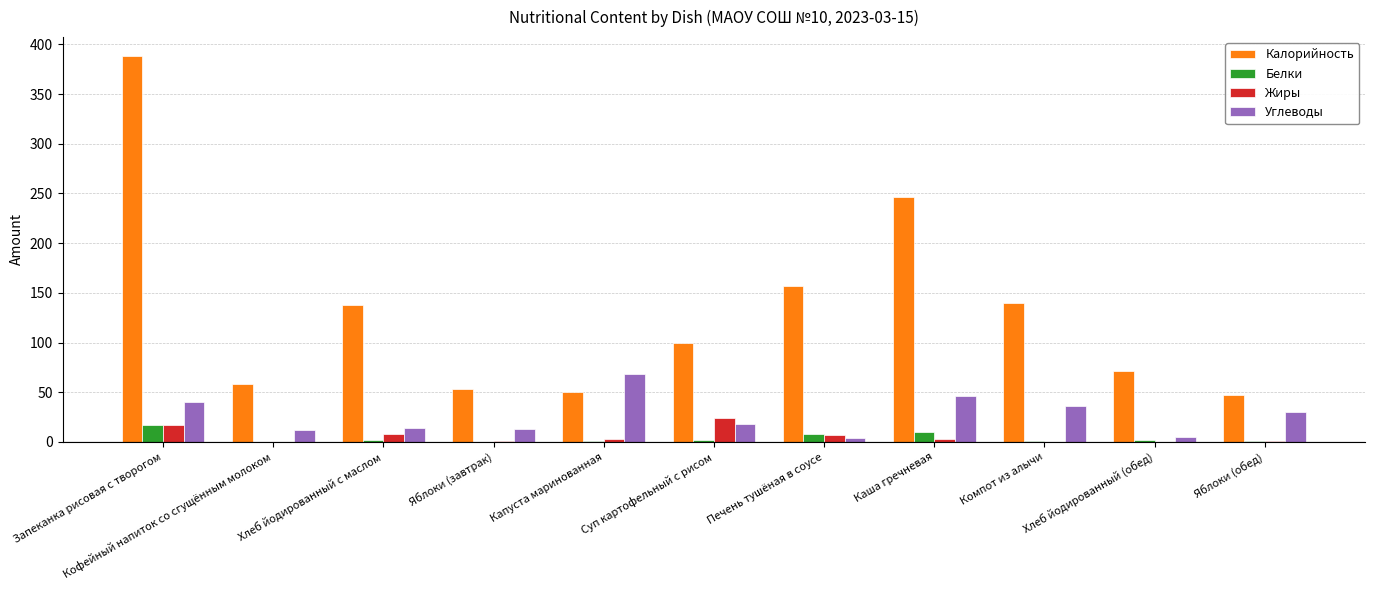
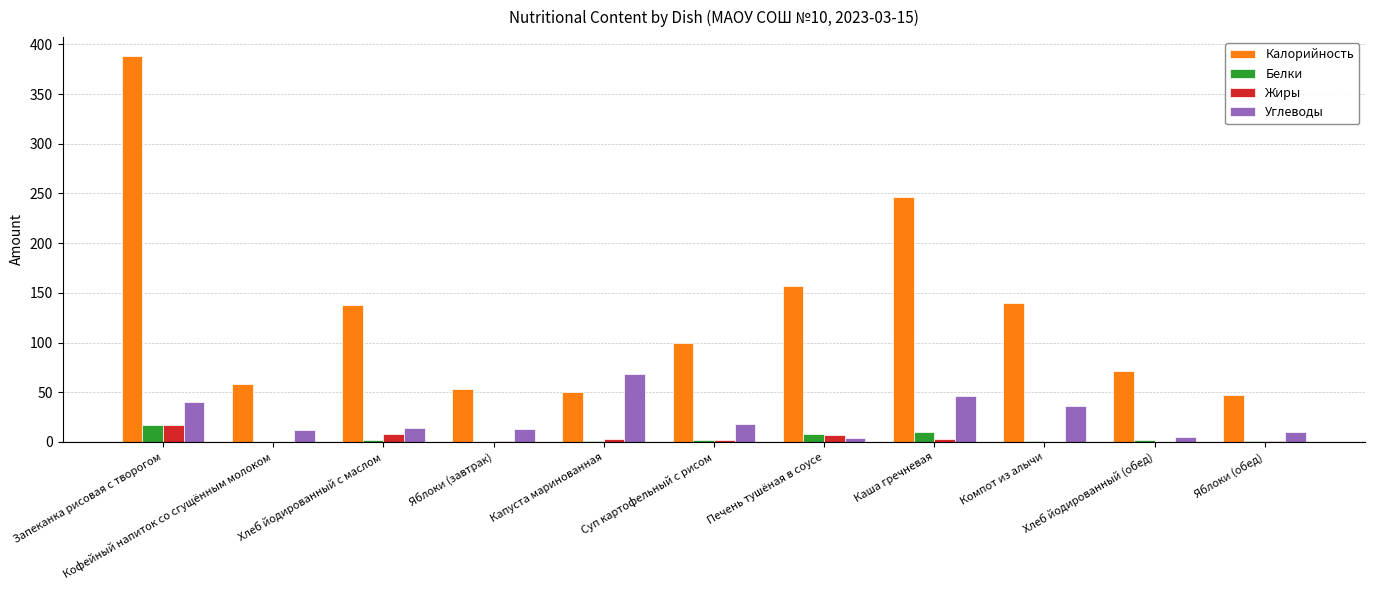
Жиры, Суп картофельный с рисом: 20 -> 0
Углеводы, Яблоки (обед): 30 -> 10
